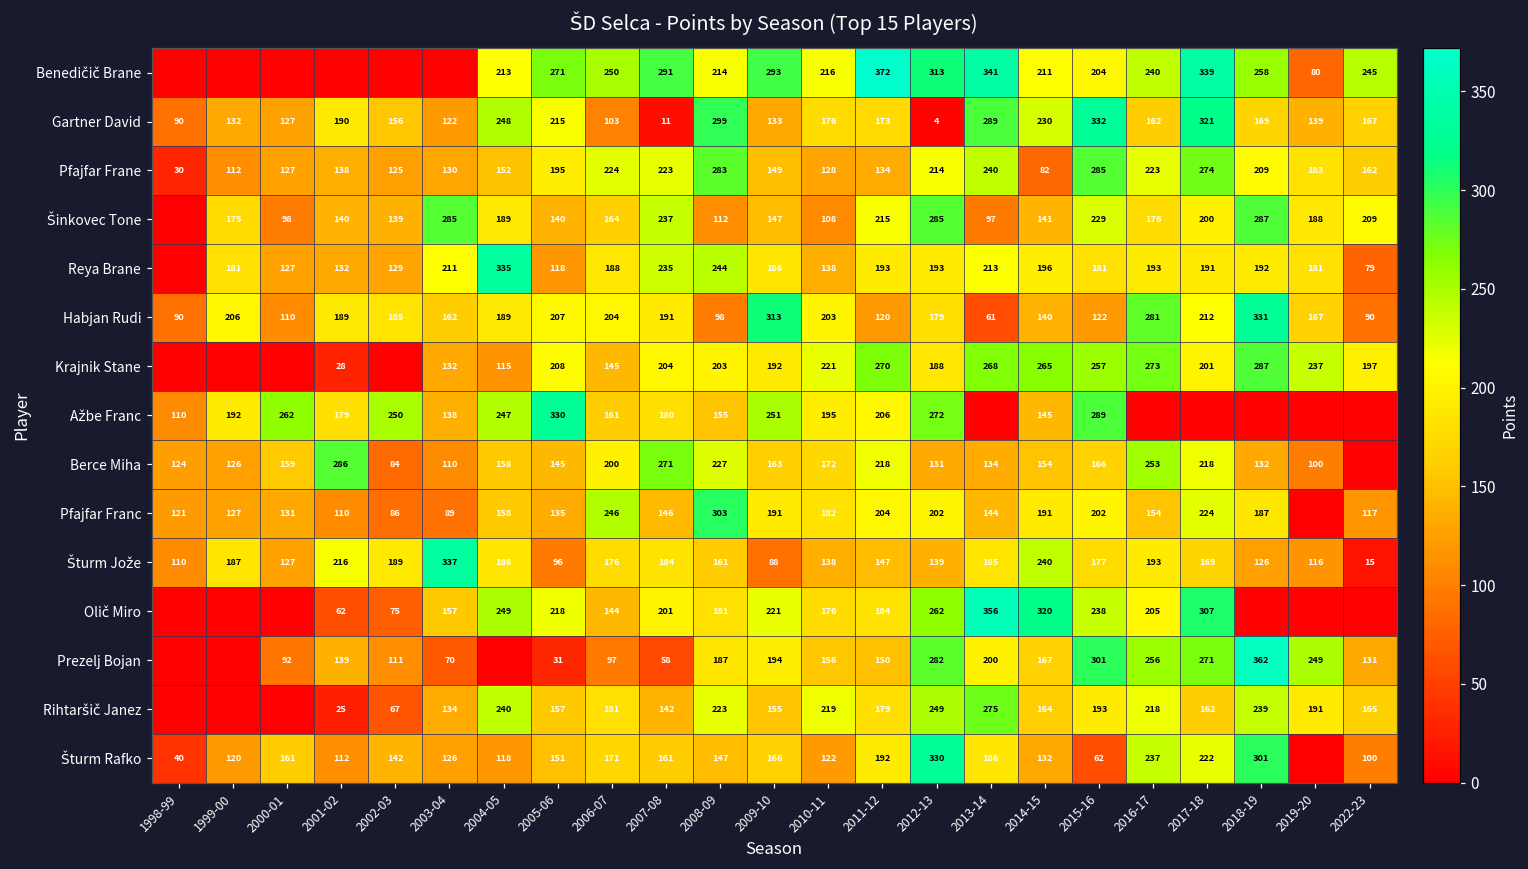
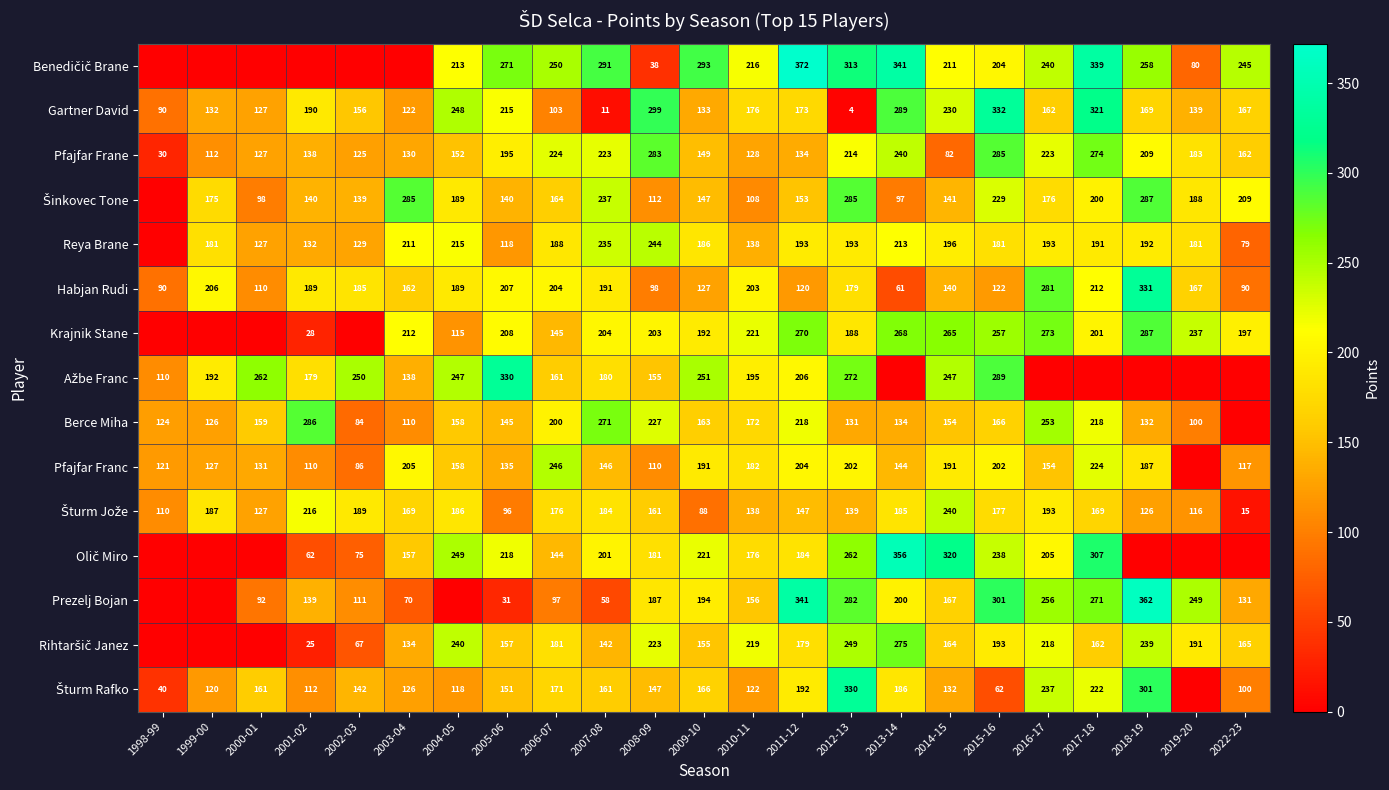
Benedičič Brane, 2008-09: 214 -> 38
Šinkovec Tone, 2011-12: 215 -> 153
Reya Brane, 2004-05: 335 -> 215
Habjan Rudi, 2009-10: 313 -> 127
Krajnik Stane, 2003-04: 132 -> 212
Ažbe Franc, 2014-15: 145 -> 247
Pfajfar Franc, 2003-04: 89 -> 205
Pfajfar Franc, 2008-09: 303 -> 110
Šturm Jože, 2003-04: 337 -> 169
Prezelj Bojan, 2011-12: 150 -> 341
